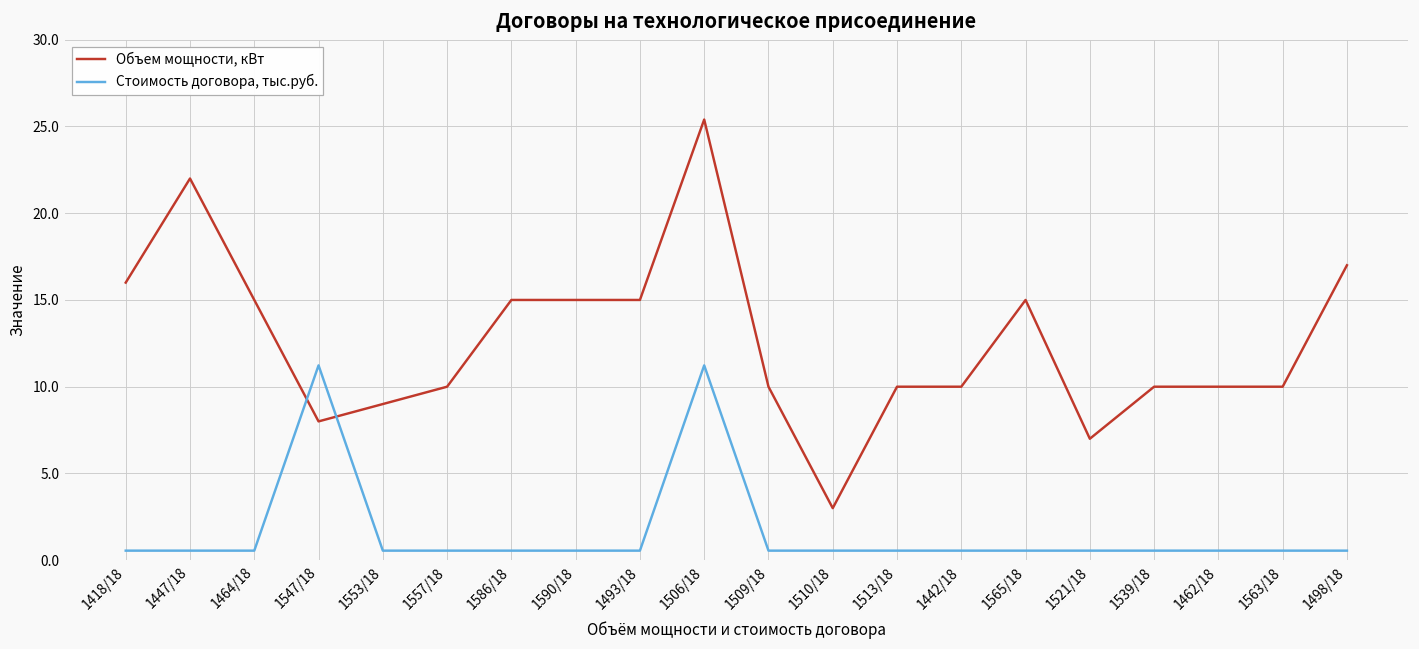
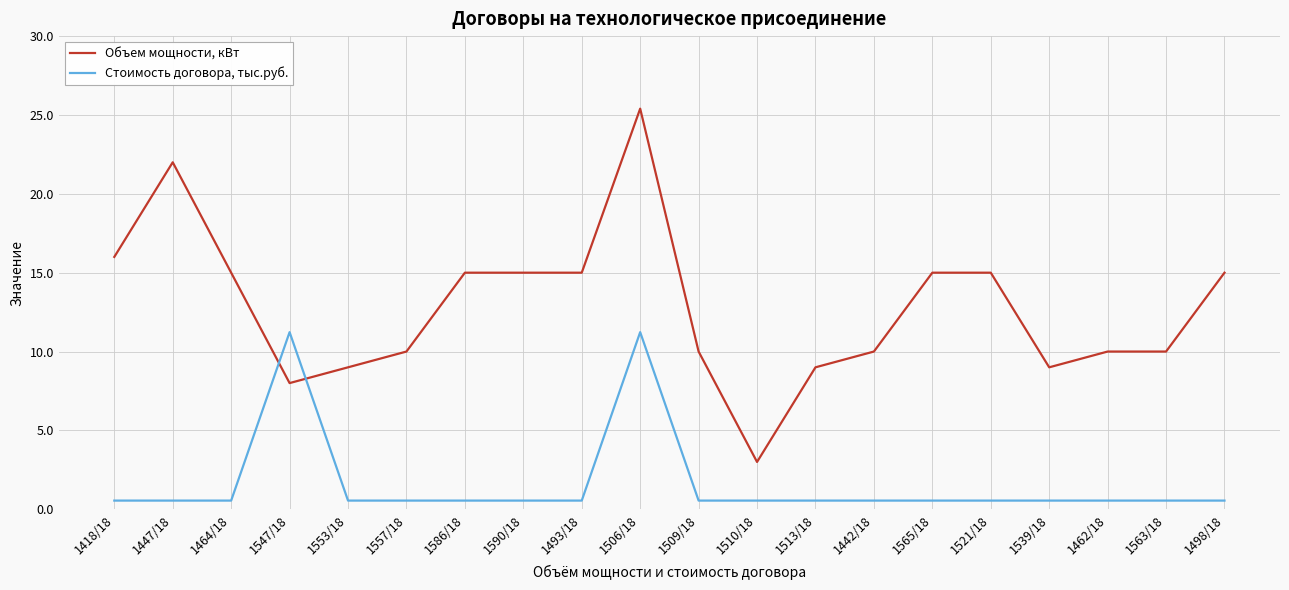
Объем мощности, кВт, 1513/18: 10 -> 9
Объем мощности, кВт, 1521/18: 7 -> 15
Объем мощности, кВт, 1539/18: 10 -> 9
Объем мощности, кВт, 1498/18: 17 -> 15
